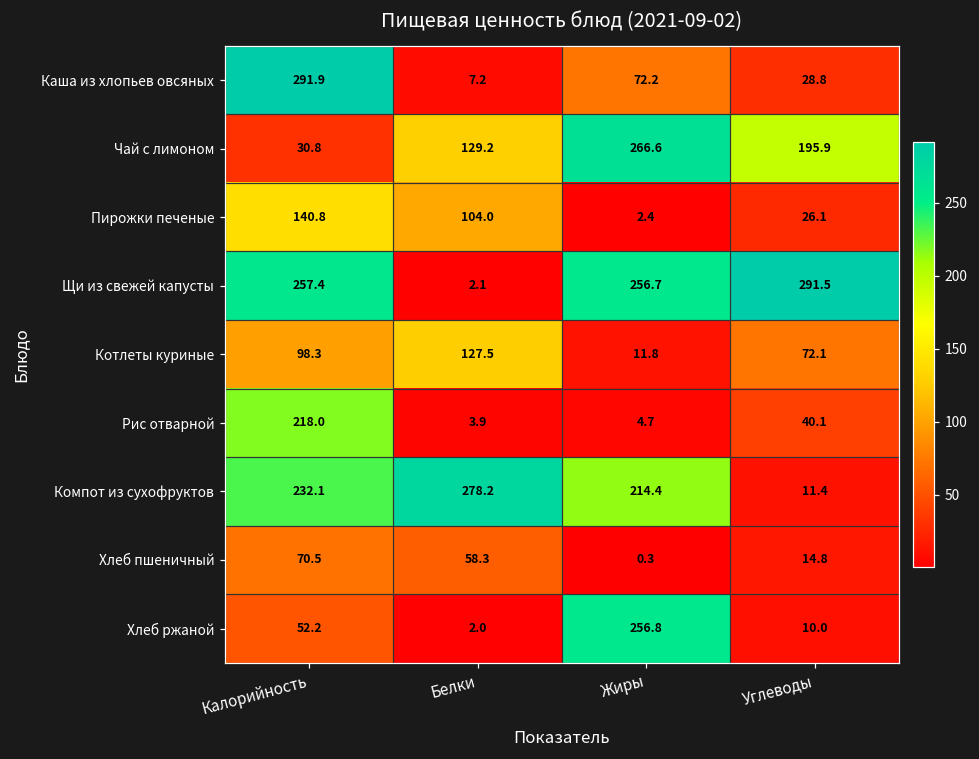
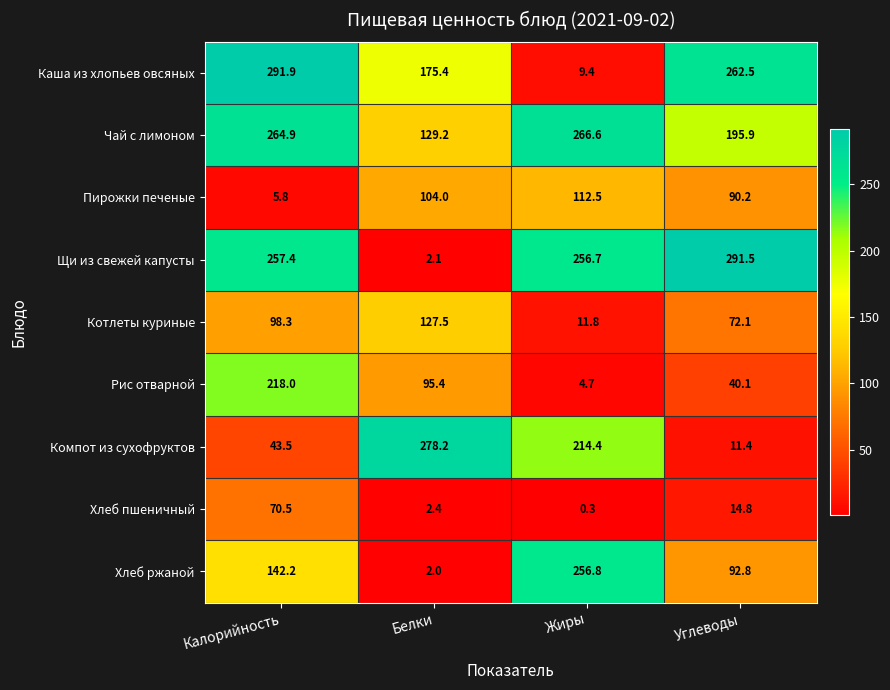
Каша из хлопьев овсяных, Белки: 7.2 -> 175.4
Каша из хлопьев овсяных, Жиры: 72.2 -> 9.4
Каша из хлопьев овсяных, Углеводы: 28.8 -> 262.5
Чай с лимоном, Калорийность: 30.8 -> 264.9
Пирожки печеные, Калорийность: 140.8 -> 5.8
Пирожки печеные, Жиры: 2.4 -> 112.5
Пирожки печеные, Углеводы: 26.1 -> 90.2
Рис отварной, Белки: 3.9 -> 95.4
Компот из сухофруктов, Калорийность: 232.1 -> 43.5
Хлеб пшеничный, Белки: 58.3 -> 2.4
Хлеб ржаной, Калорийность: 52.2 -> 142.2
Хлеб ржаной, Углеводы: 10.0 -> 92.8
